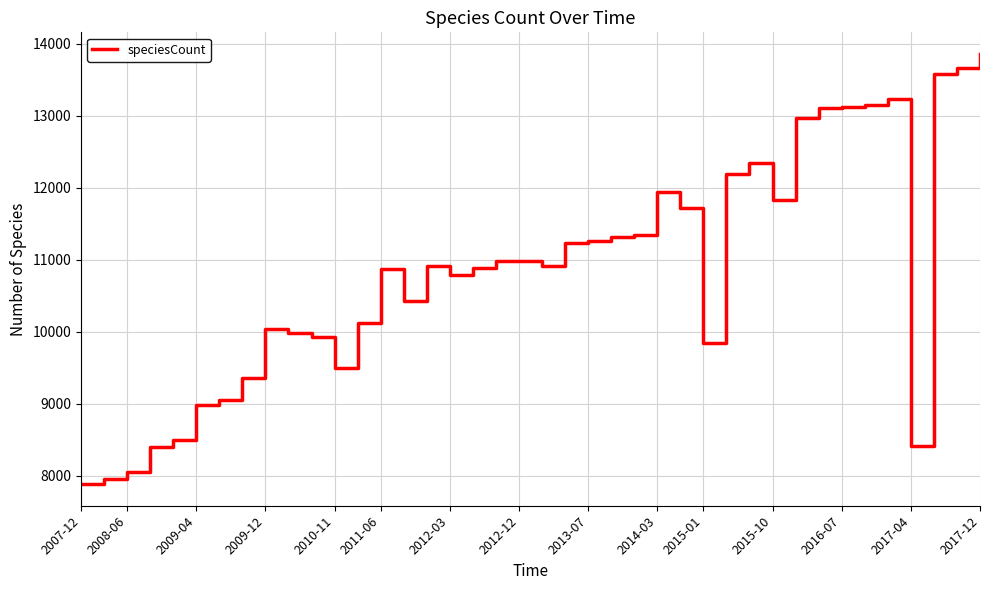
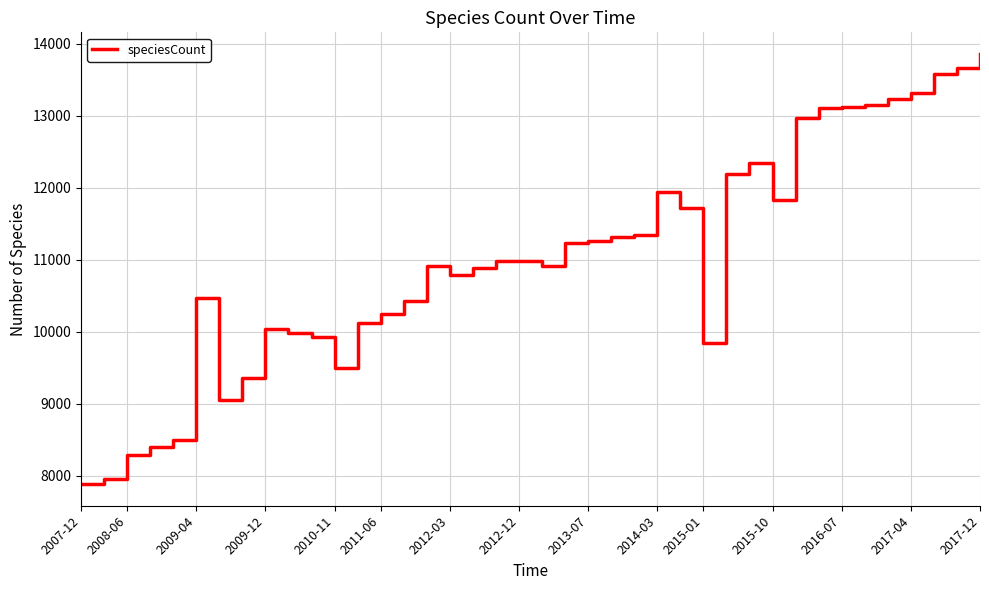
2008-06: 8100 -> 8300
2009-04: 9000 -> 10500
2011-06: 10900 -> 10300
2017-04: 8400 -> 13300
